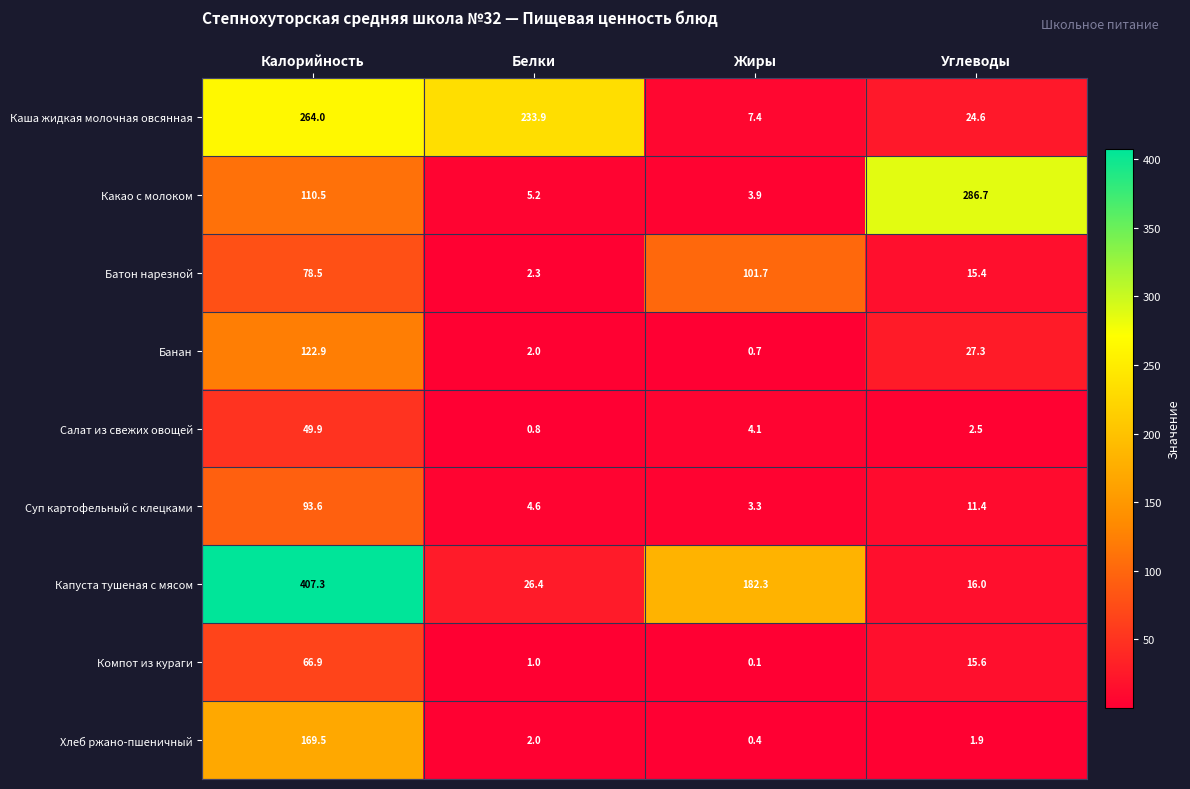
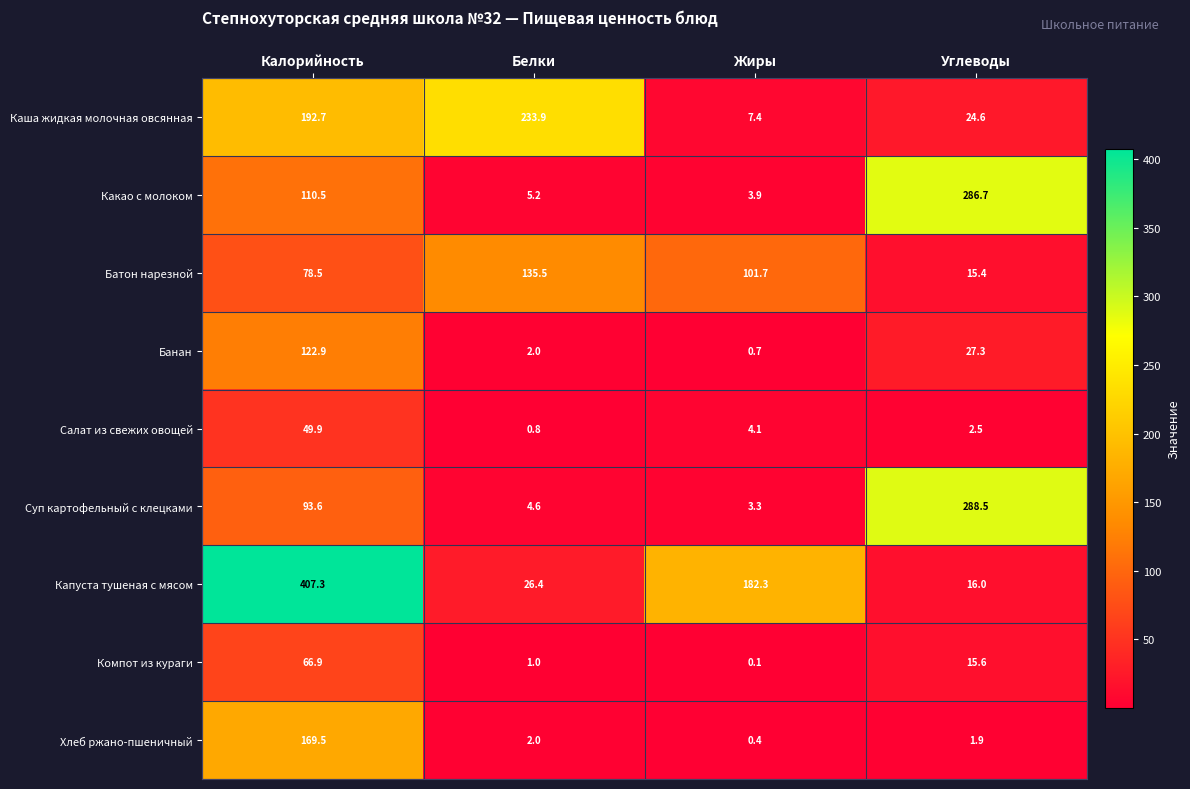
Каша жидкая молочная овсянная, Калорийность: 264.0 -> 192.7
Батон нарезной, Белки: 2.3 -> 135.5
Суп картофельный с клецками, Углеводы: 11.4 -> 288.5
